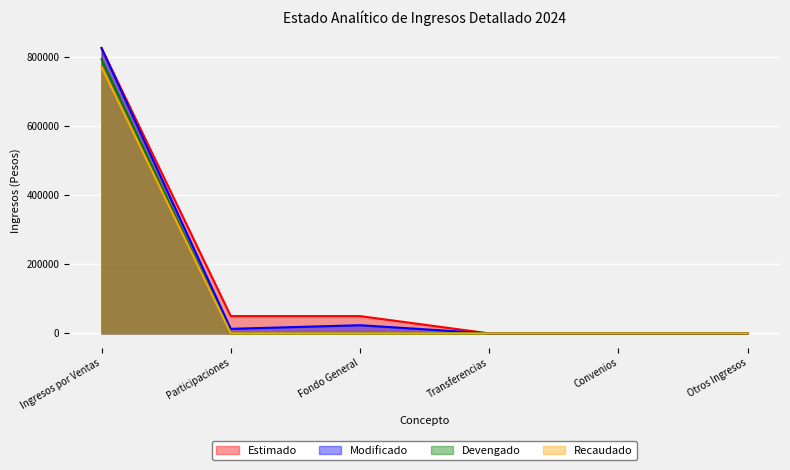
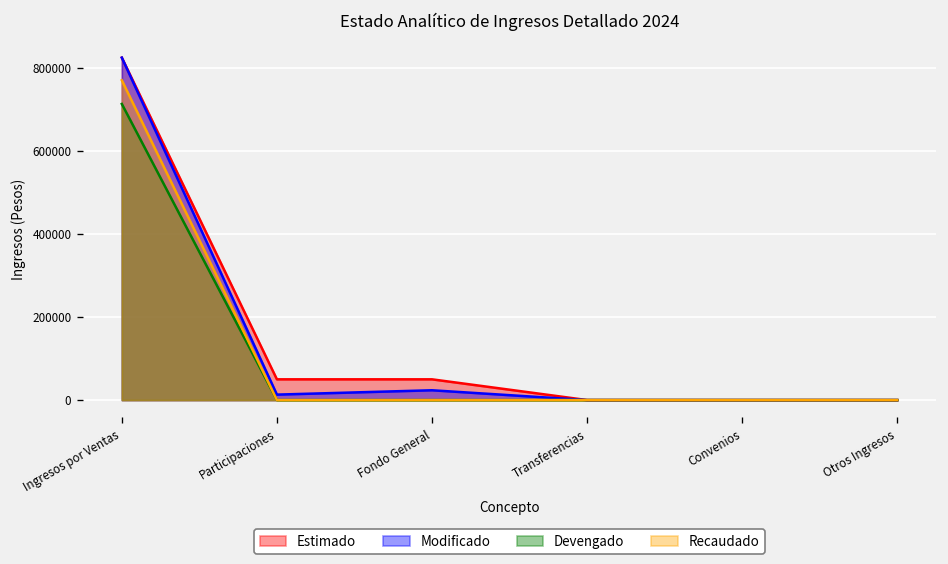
Devengado, Ingresos por Ventas: 790000 -> 710000
